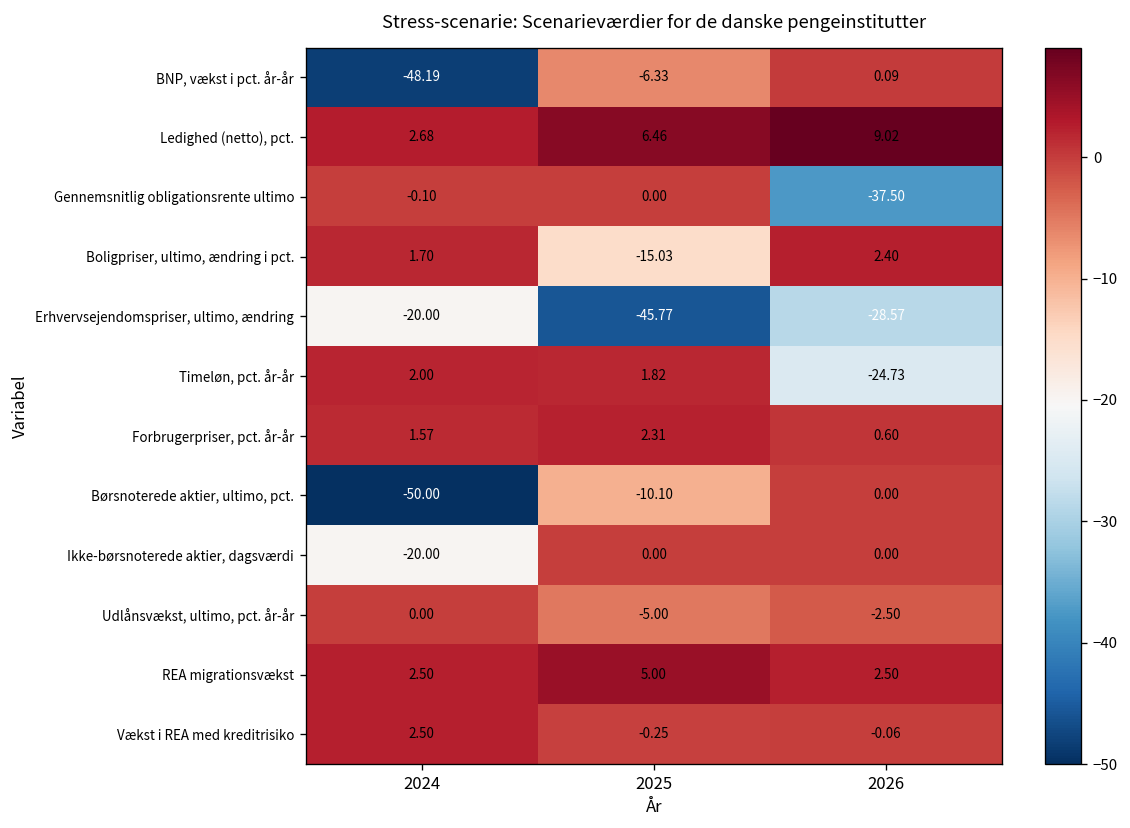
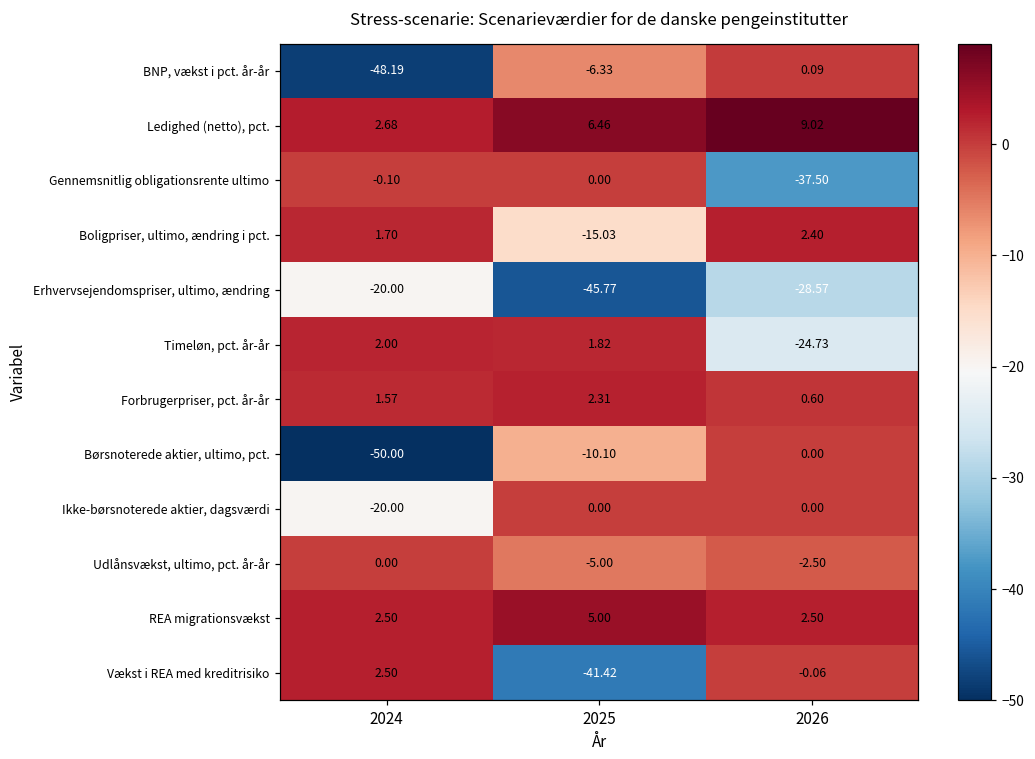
Vækst i REA med kreditrisiko, 2025: -0.25 -> -41.42
